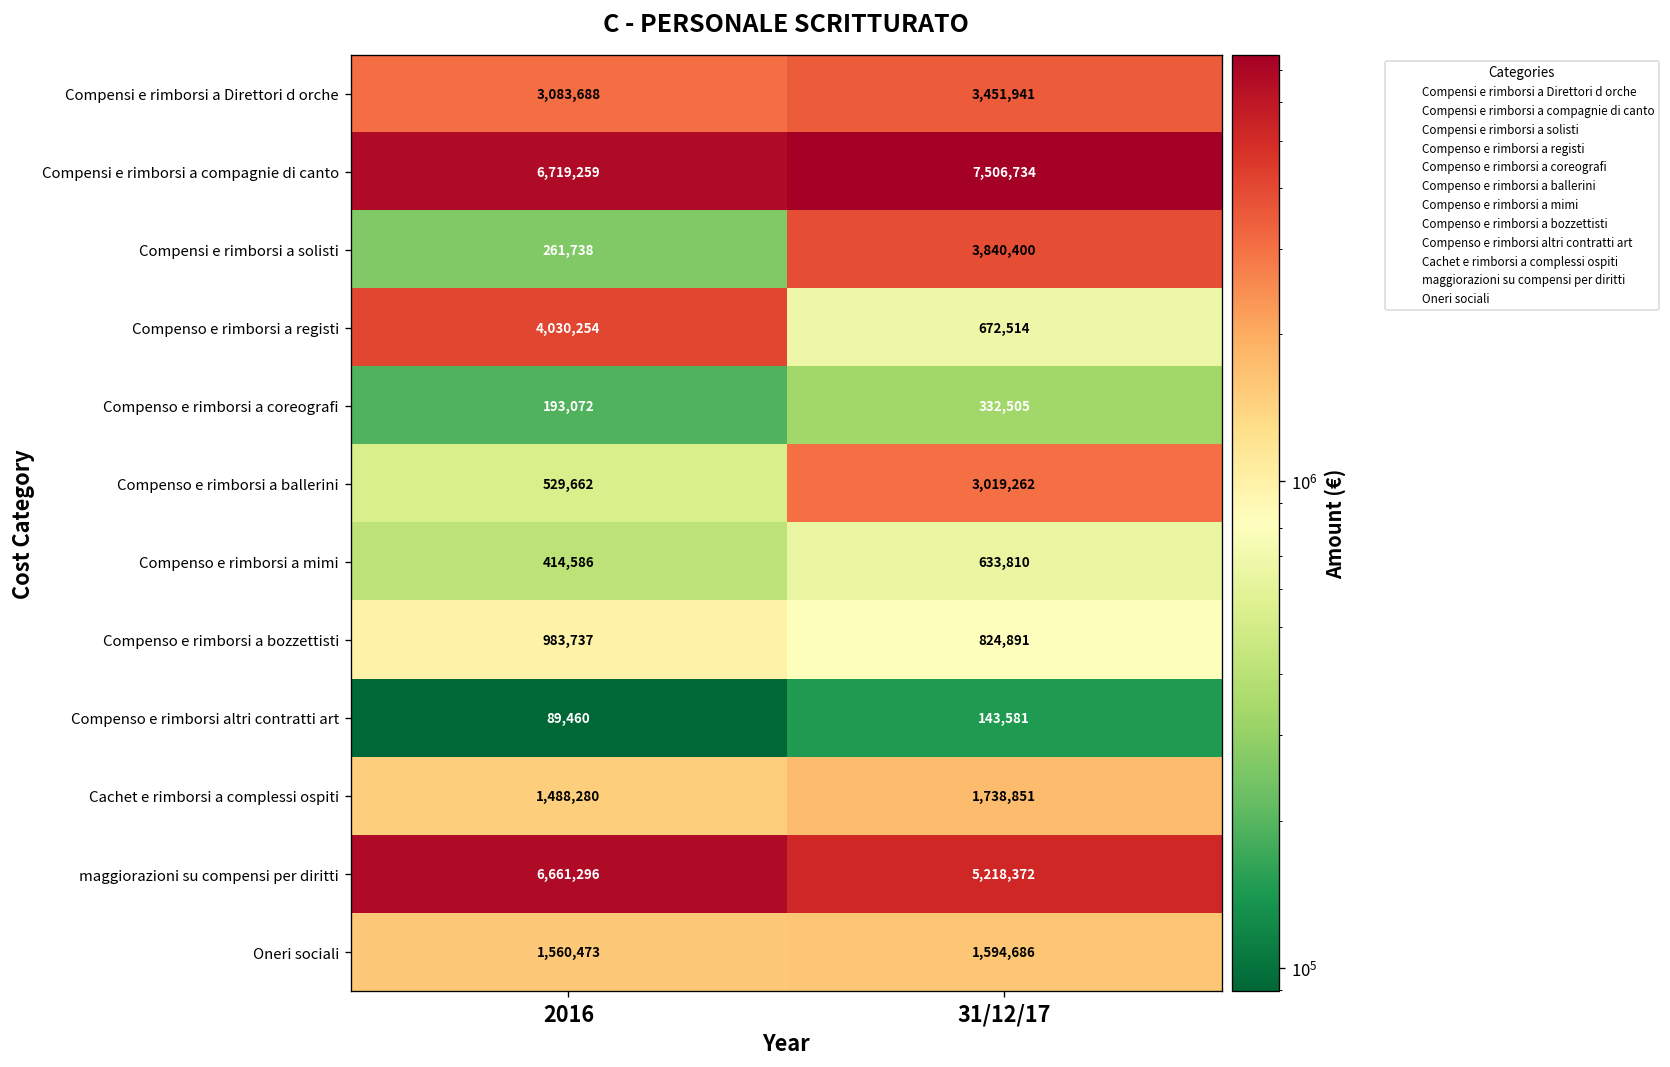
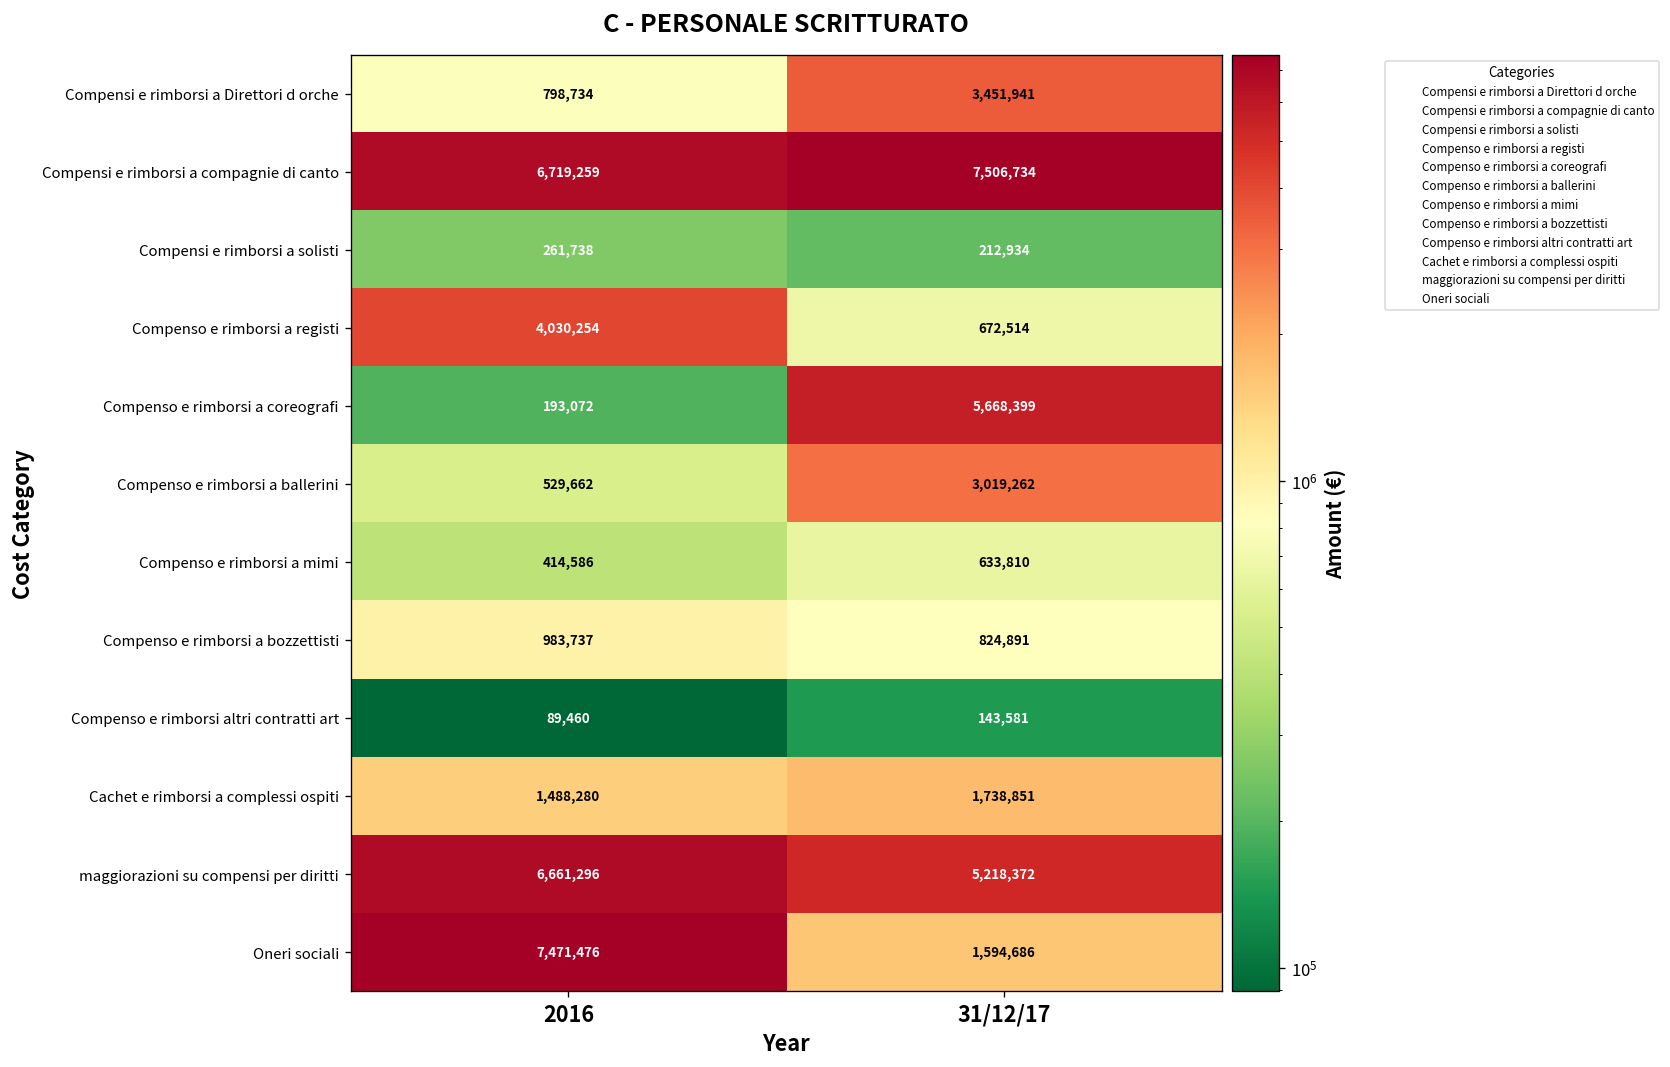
Compensi e rimborsi a Direttori d orche, 2016: 3,083,688 -> 798,734
Compensi e rimborsi a solisti, 31/12/17: 3,840,400 -> 212,934
Compenso e rimborsi a coreografi, 31/12/17: 332,505 -> 5,668,399
Oneri sociali, 2016: 1,560,473 -> 7,471,476
